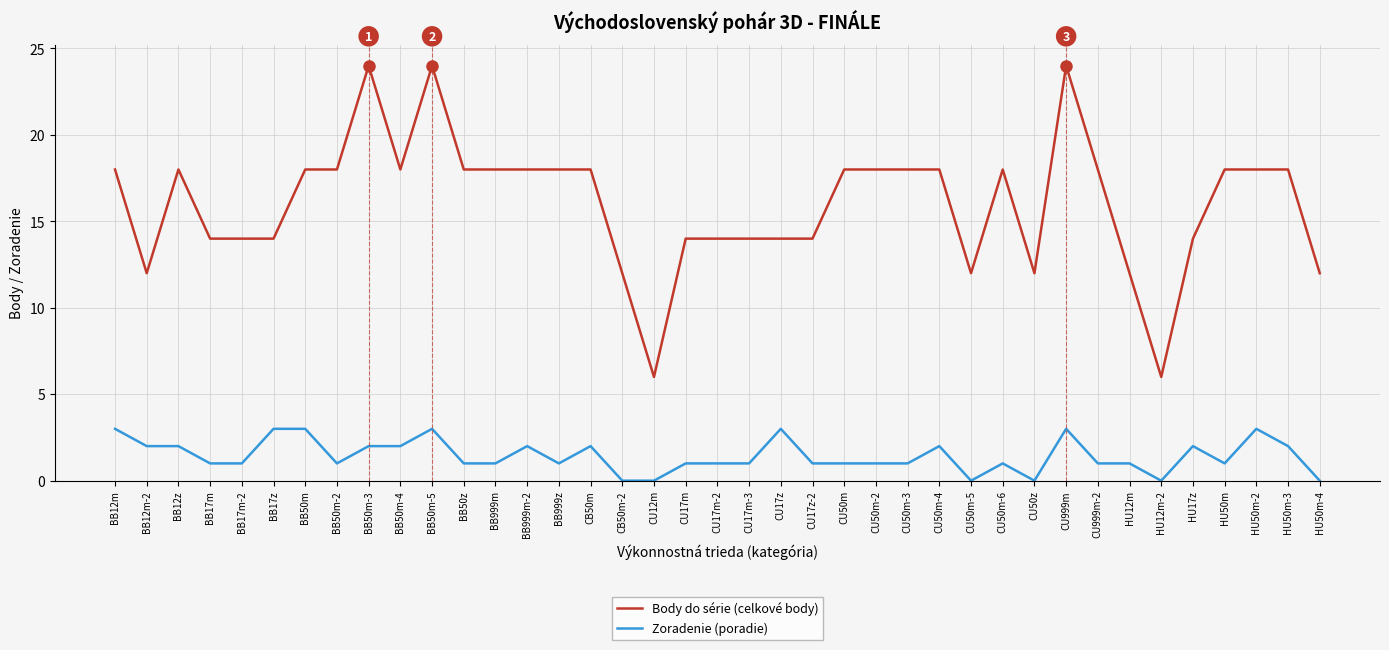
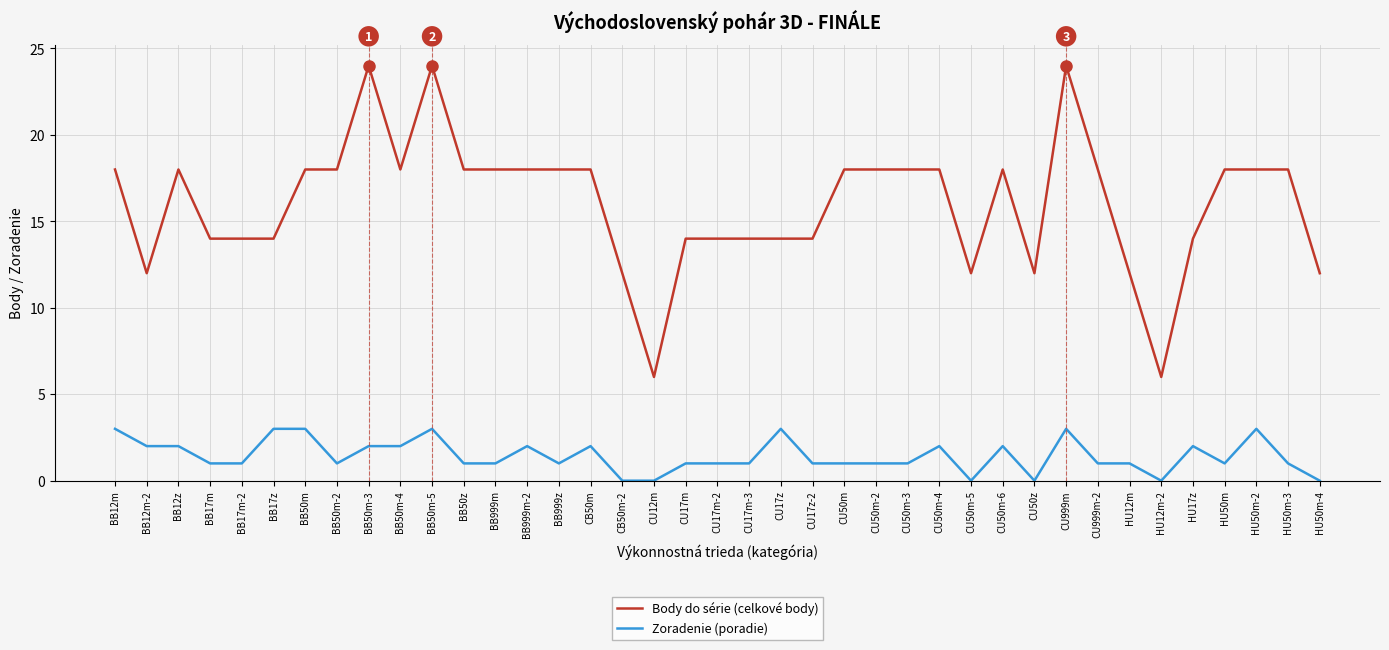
Zoradenie (poradie), CU50m-6: 1 -> 2
Zoradenie (poradie), HU50m-3: 2 -> 1
